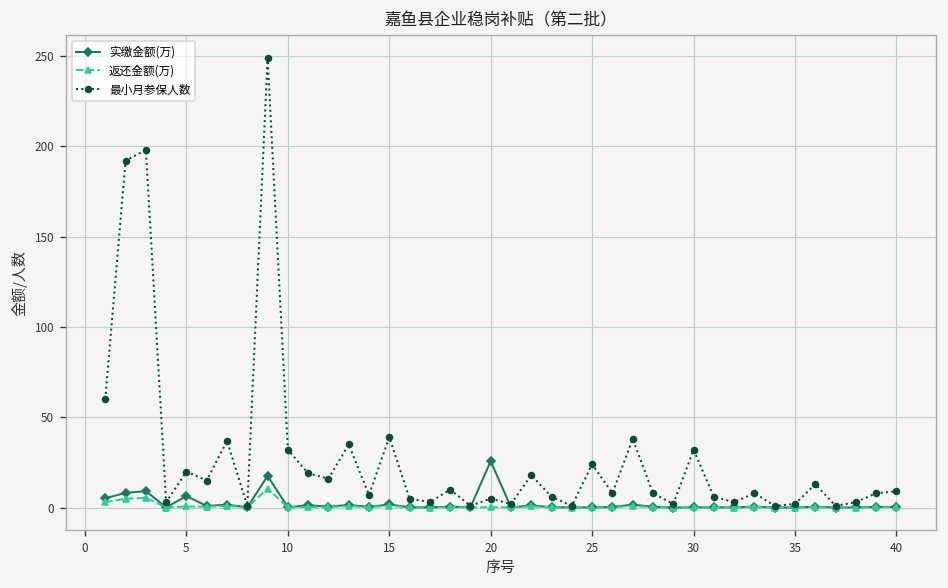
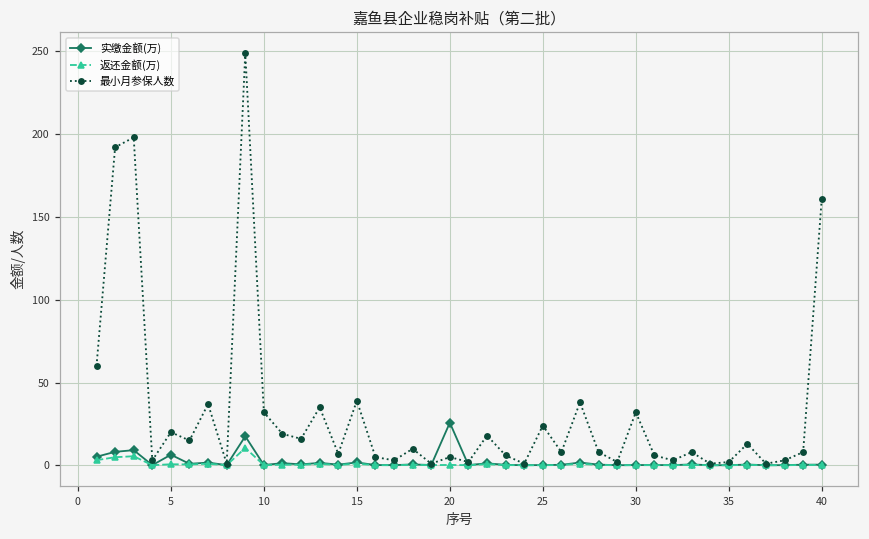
最小月参保人数, 40: 9 -> 161
